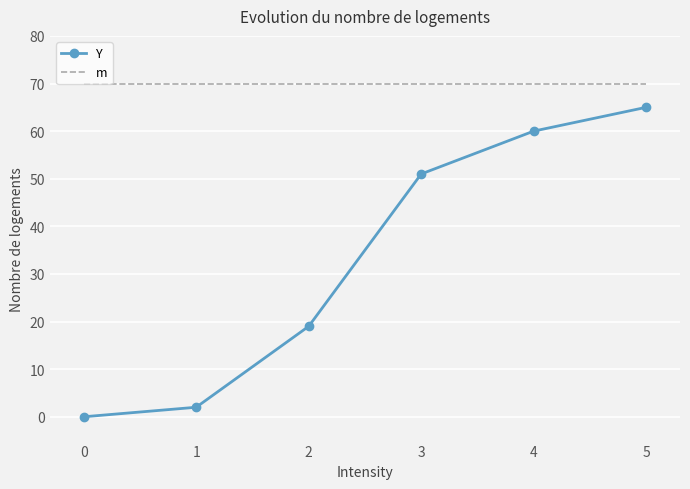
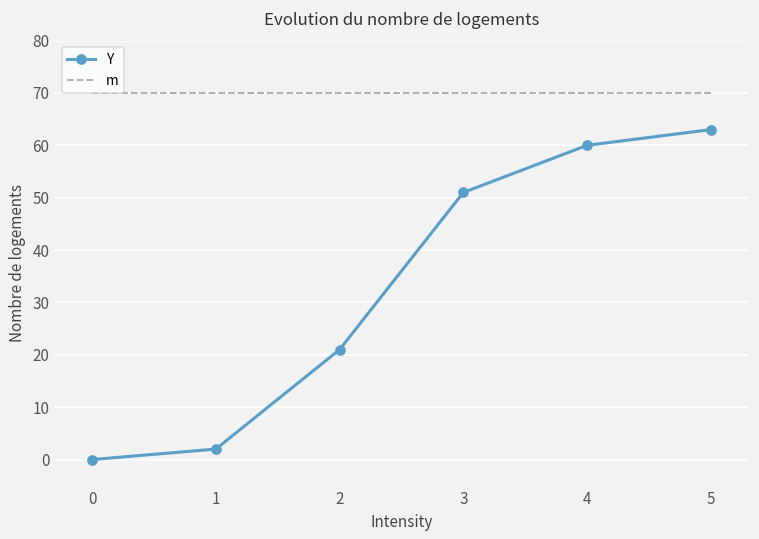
Y, 2: 19 -> 21
Y, 5: 65 -> 63
